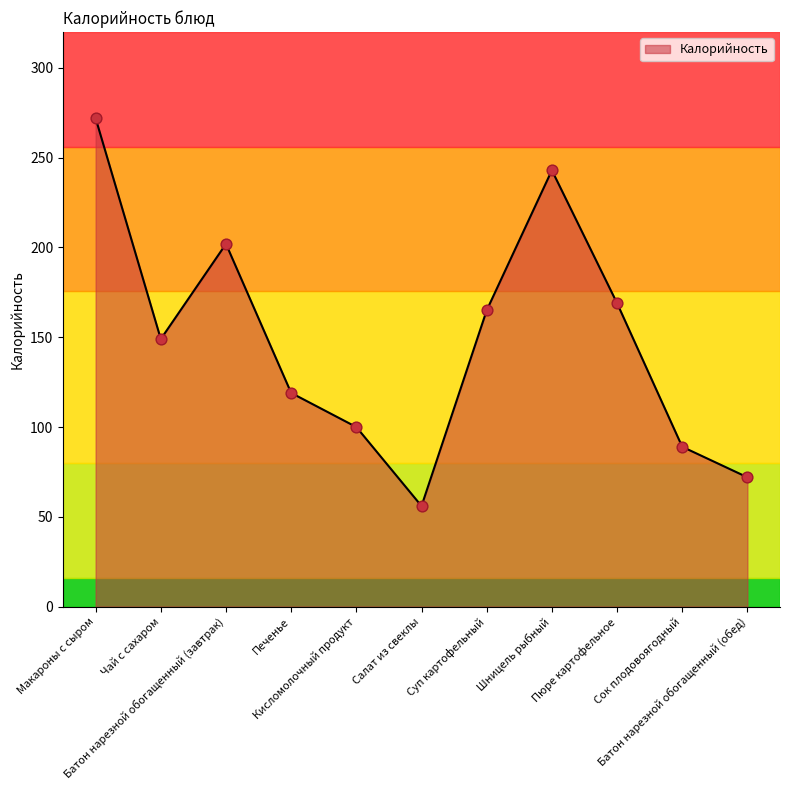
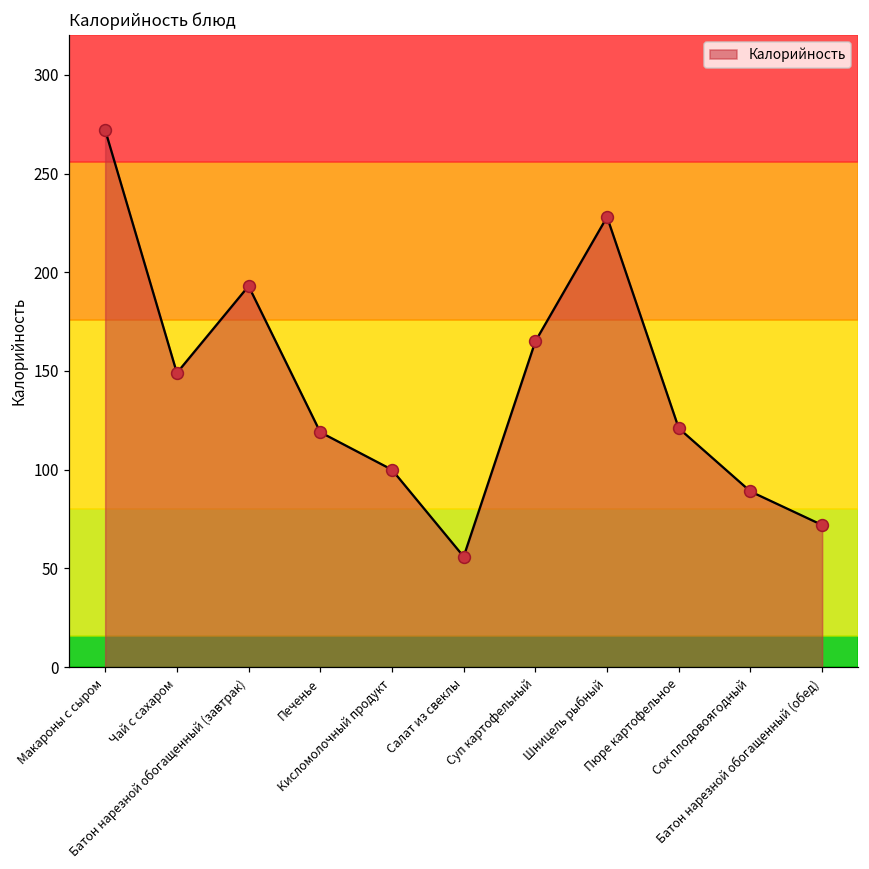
Батон нарезной обогащенный (завтрак): 202 -> 193
Шницель рыбный: 243 -> 228
Пюре картофельное: 169 -> 121
